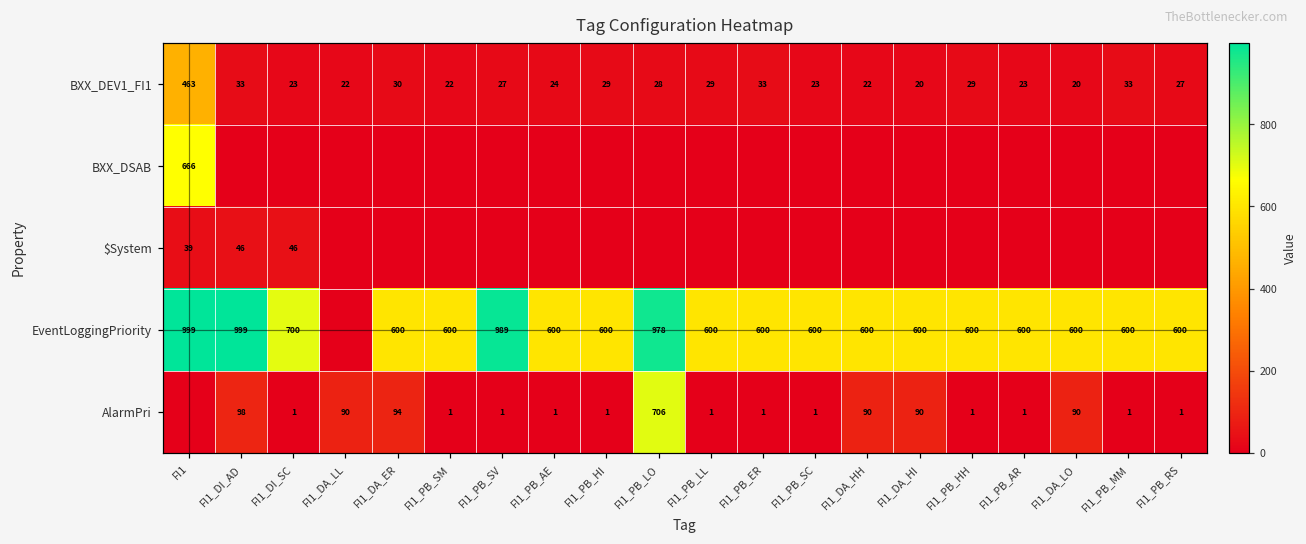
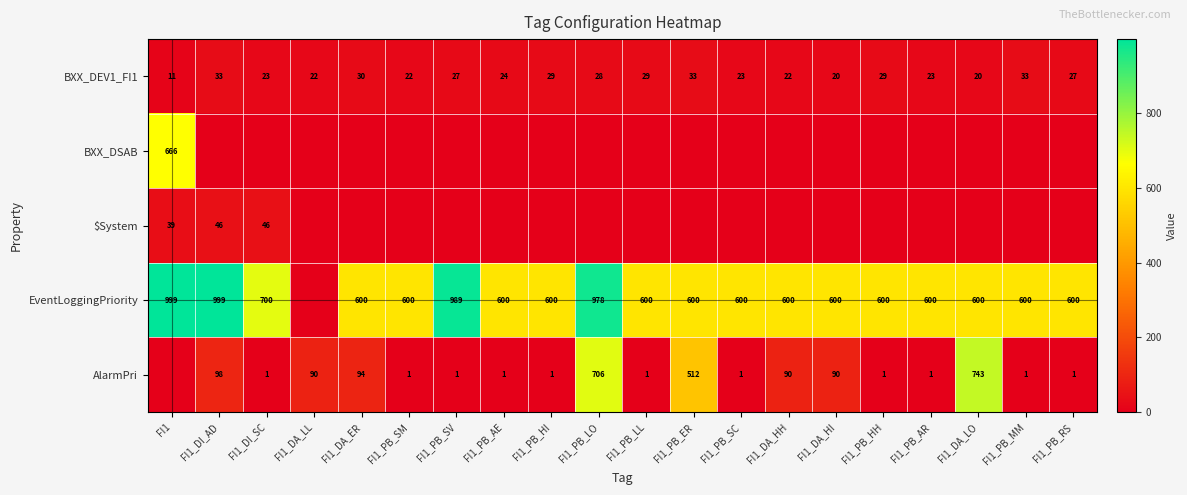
BXX_DEV1_FI1, FI1: 463 -> 11
AlarmPri, FI1_PB_ER: 1 -> 512
AlarmPri, FI1_DA_LO: 90 -> 743
